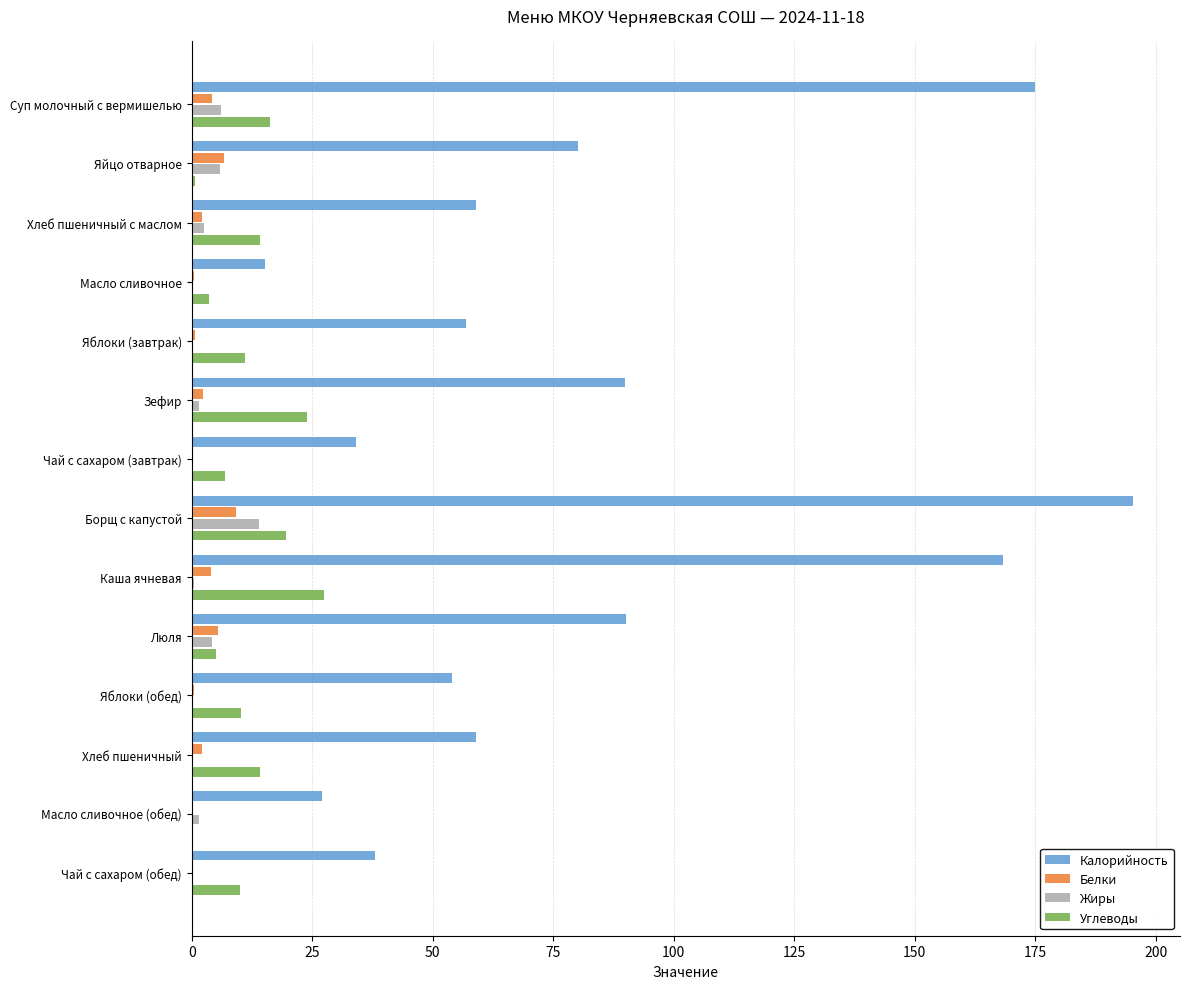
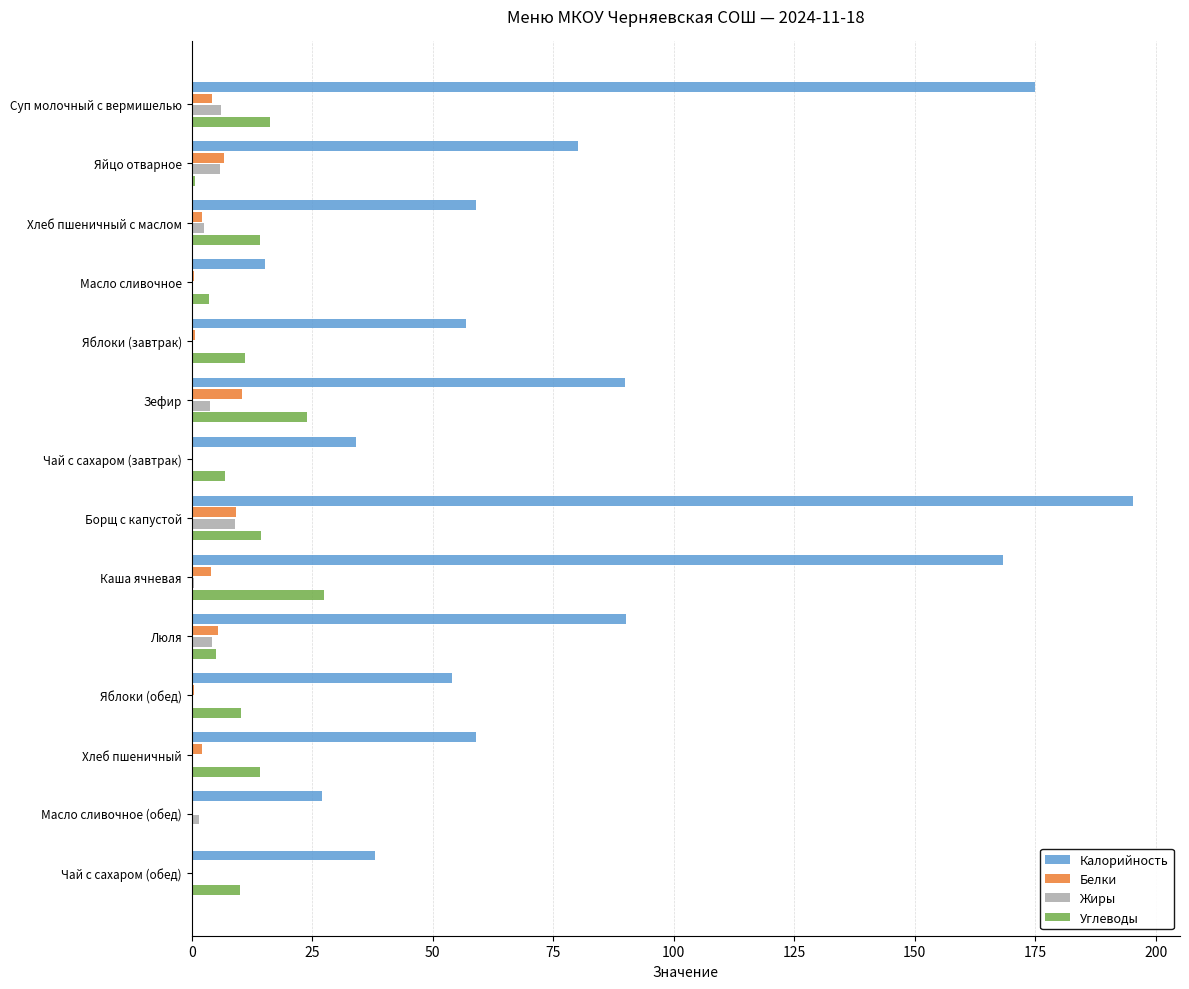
Белки, Зефир: 2 -> 10
Жиры, Зефир: 1 -> 4
Жиры, Борщ с капустой: 14 -> 9
Углеводы, Борщ с капустой: 20 -> 14
